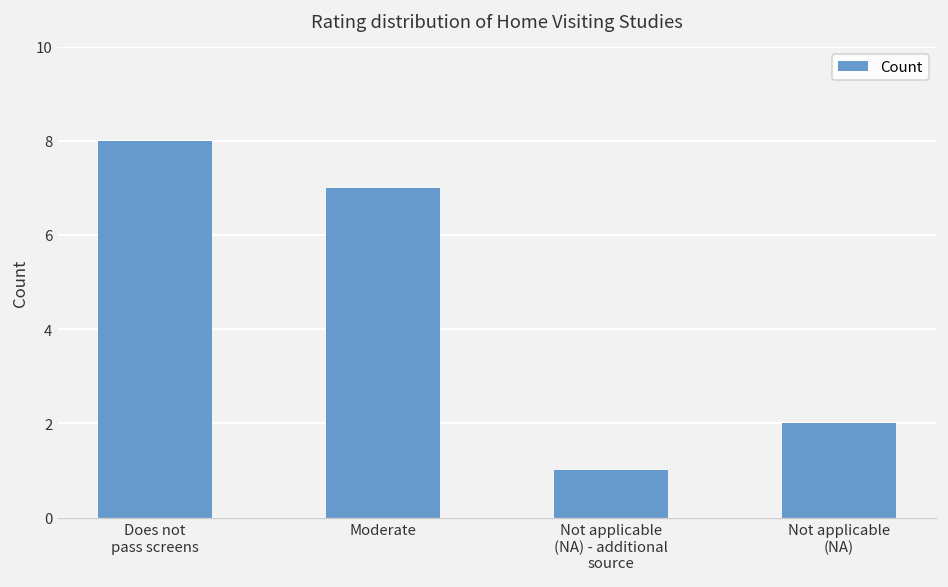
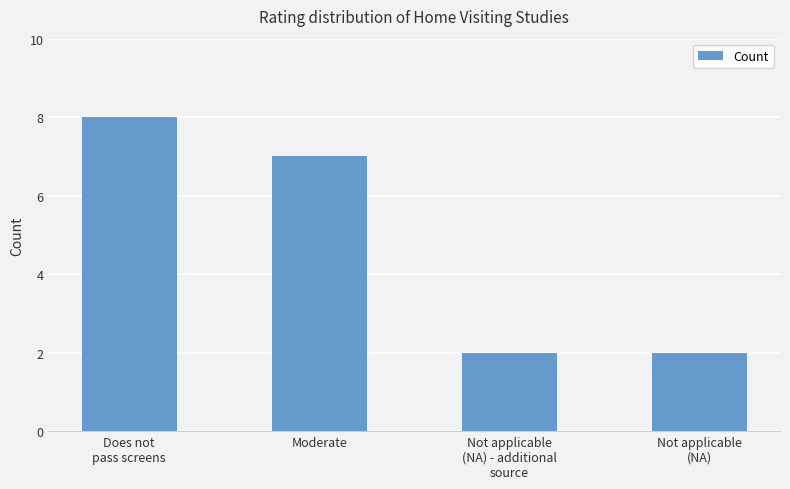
Not applicable (NA) - additional source: 1 -> 2
